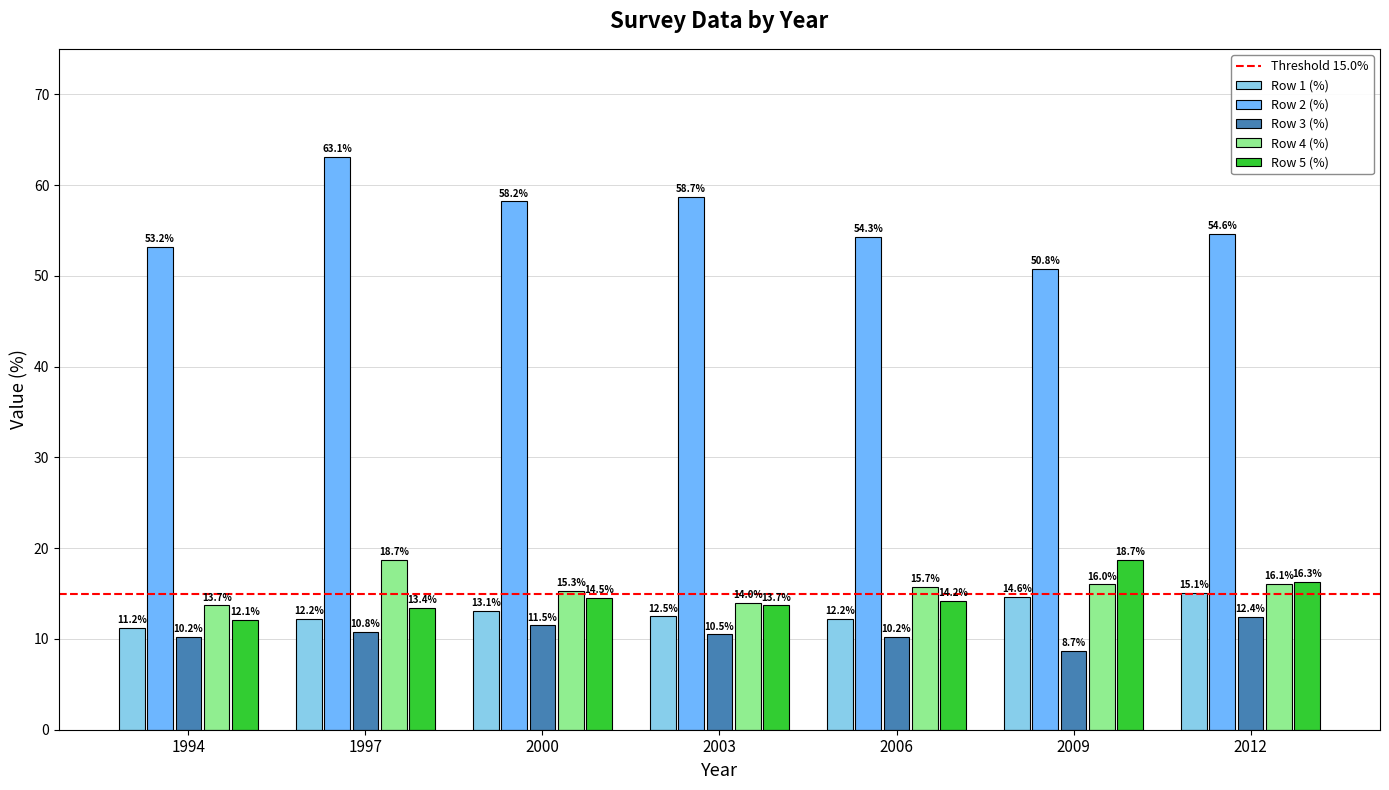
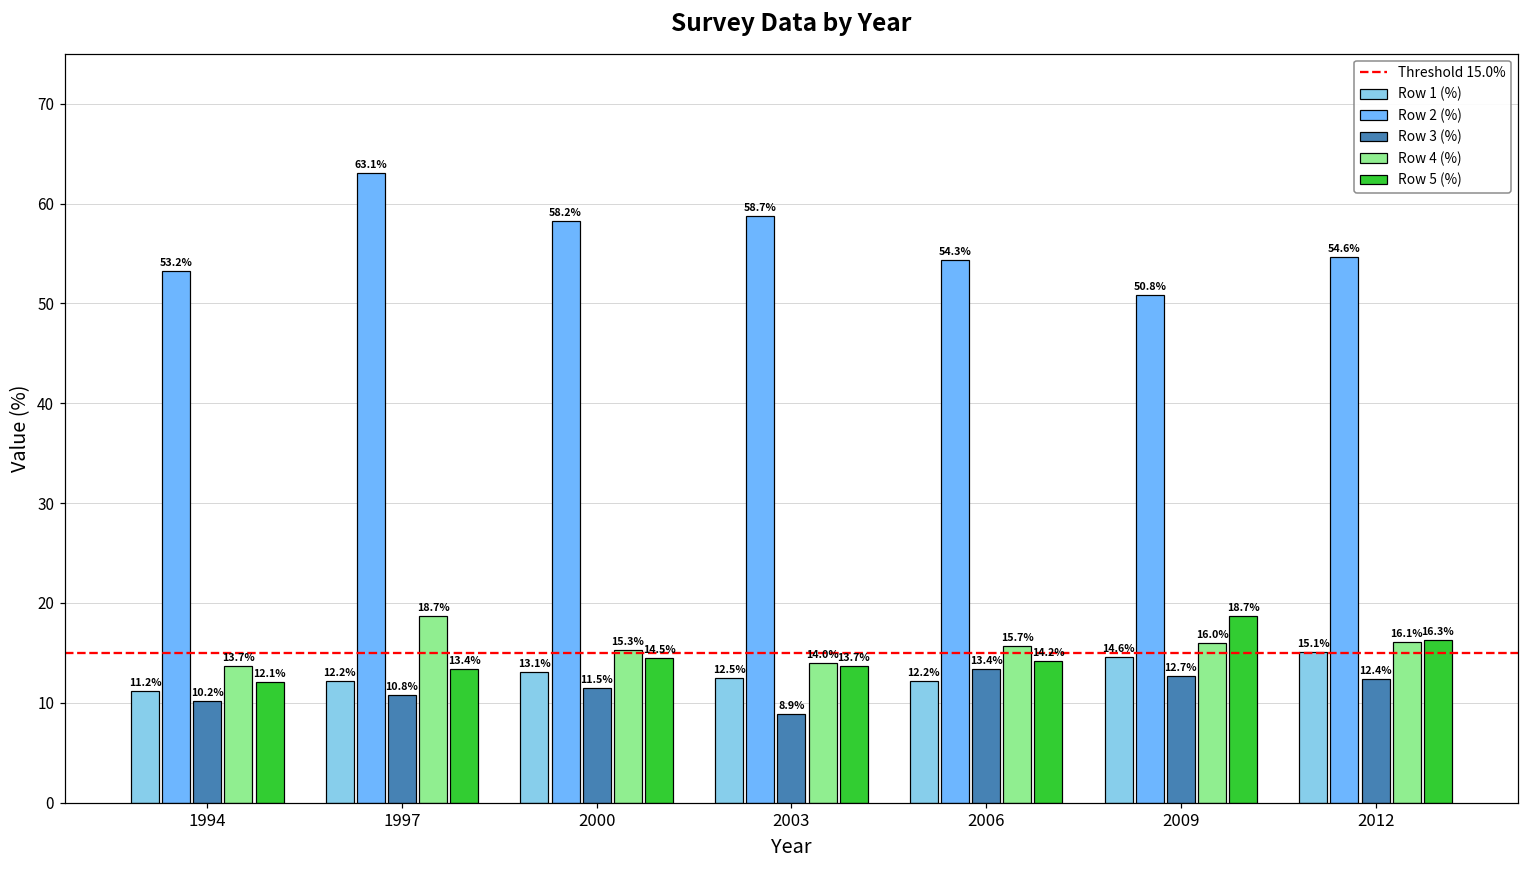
Row 3 (%), 2003: 10.5% -> 8.9%
Row 3 (%), 2006: 10.2% -> 13.4%
Row 3 (%), 2009: 8.7% -> 12.7%
